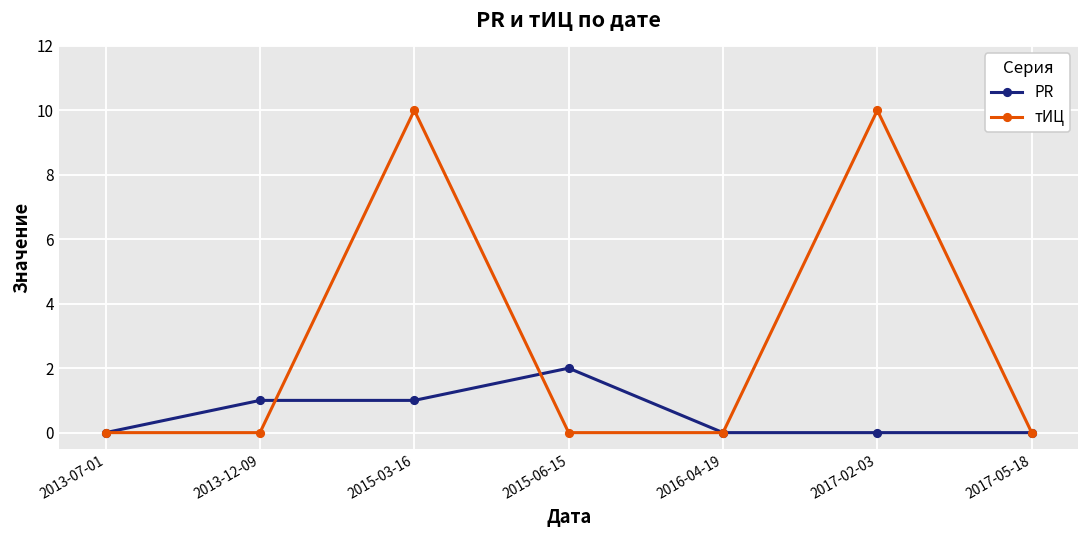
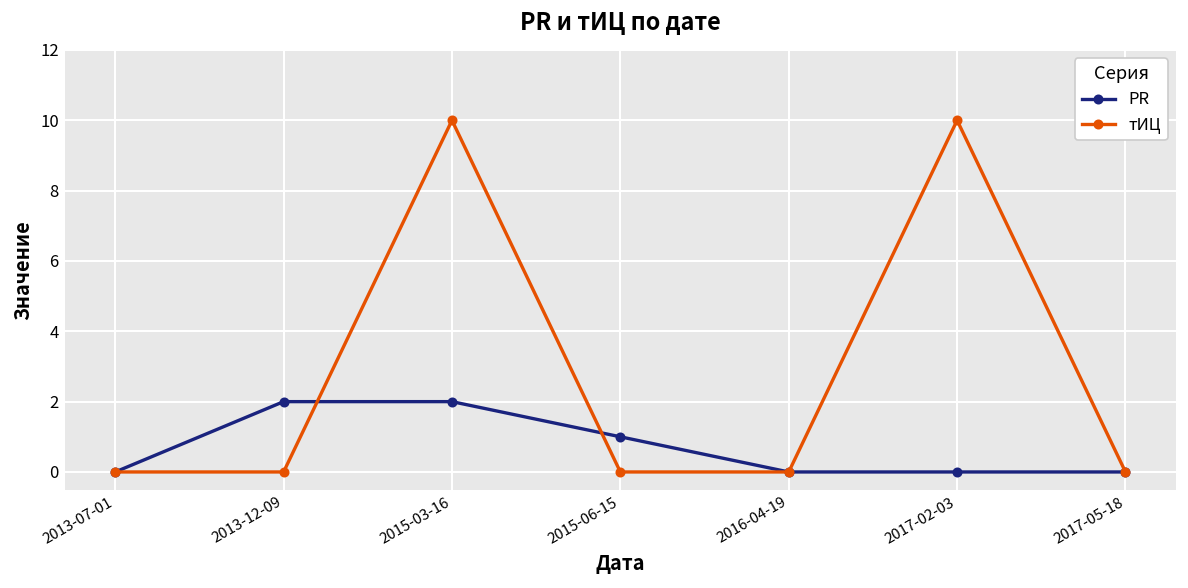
PR, 2013-12-09: 1 -> 2
PR, 2015-03-16: 1 -> 2
PR, 2015-06-15: 2 -> 1
